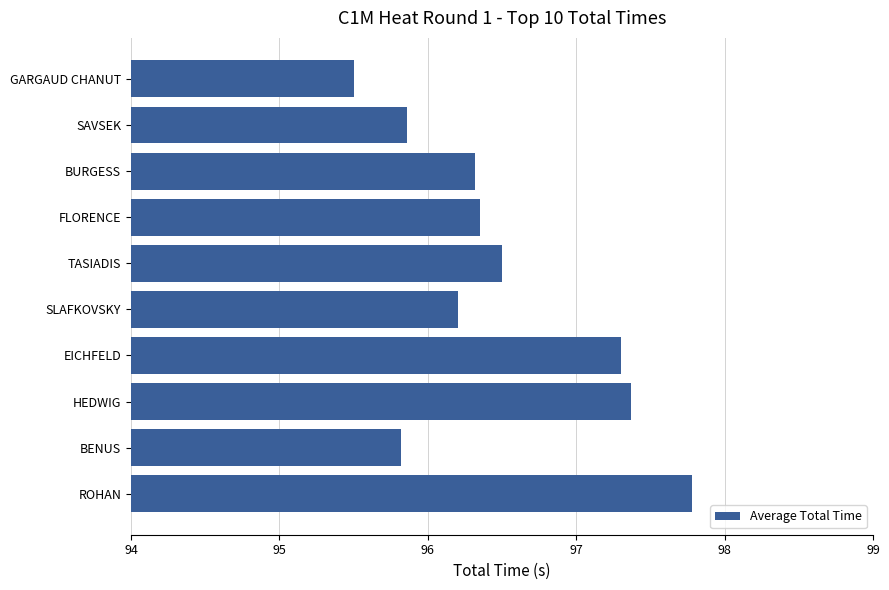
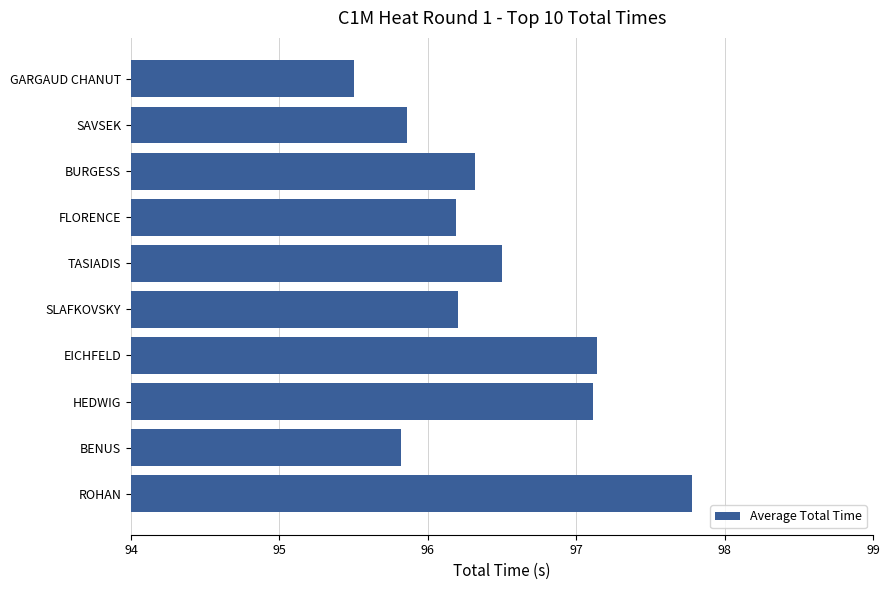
FLORENCE: 96.35 -> 96.19
EICHFELD: 97.30 -> 97.14
HEDWIG: 97.37 -> 97.11
